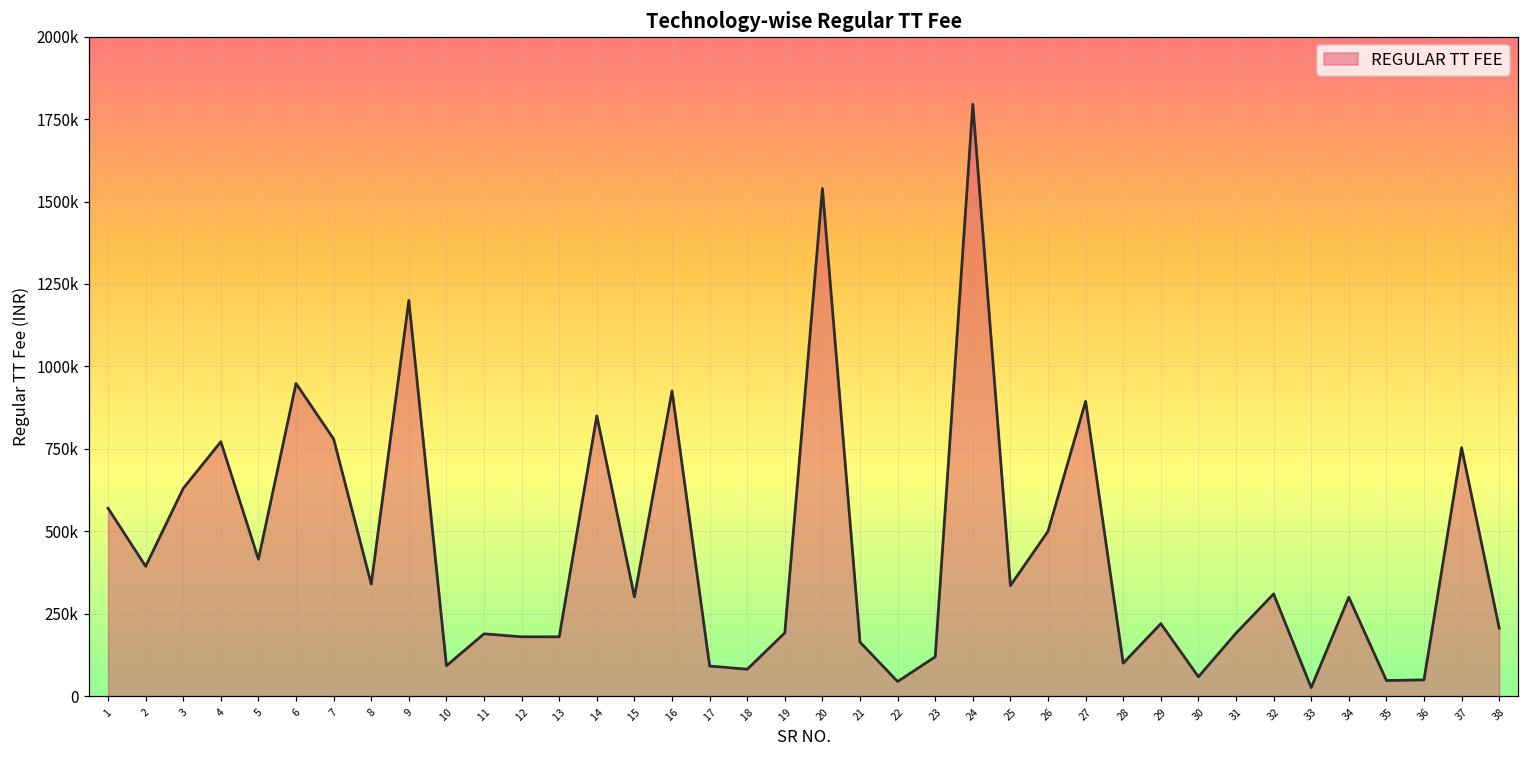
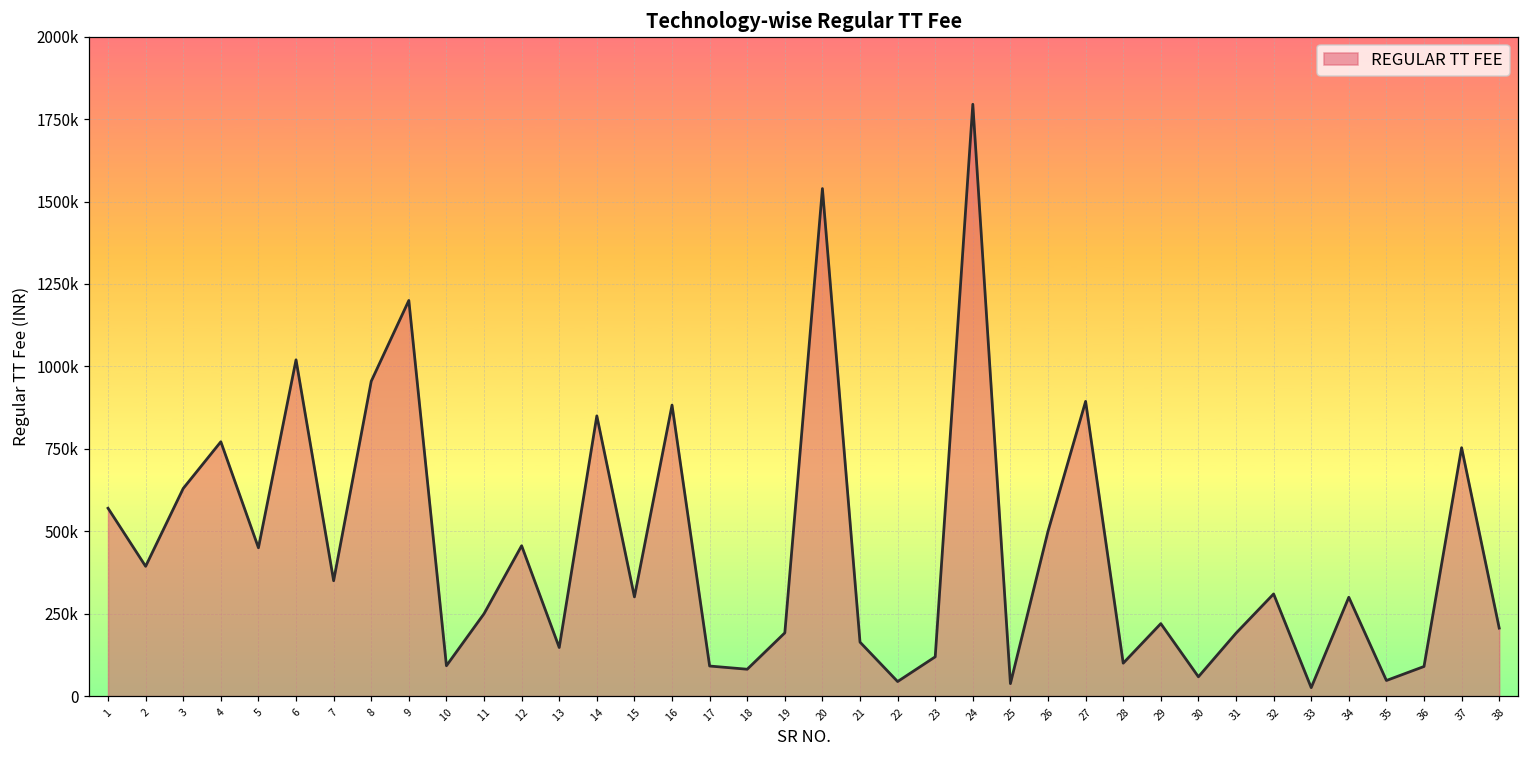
5: 420000 -> 450000
6: 950000 -> 1020000
7: 780000 -> 350000
8: 340000 -> 960000
11: 190000 -> 250000
12: 180000 -> 460000
13: 180000 -> 150000
16: 930000 -> 880000
25: 340000 -> 40000
36: 50000 -> 90000
